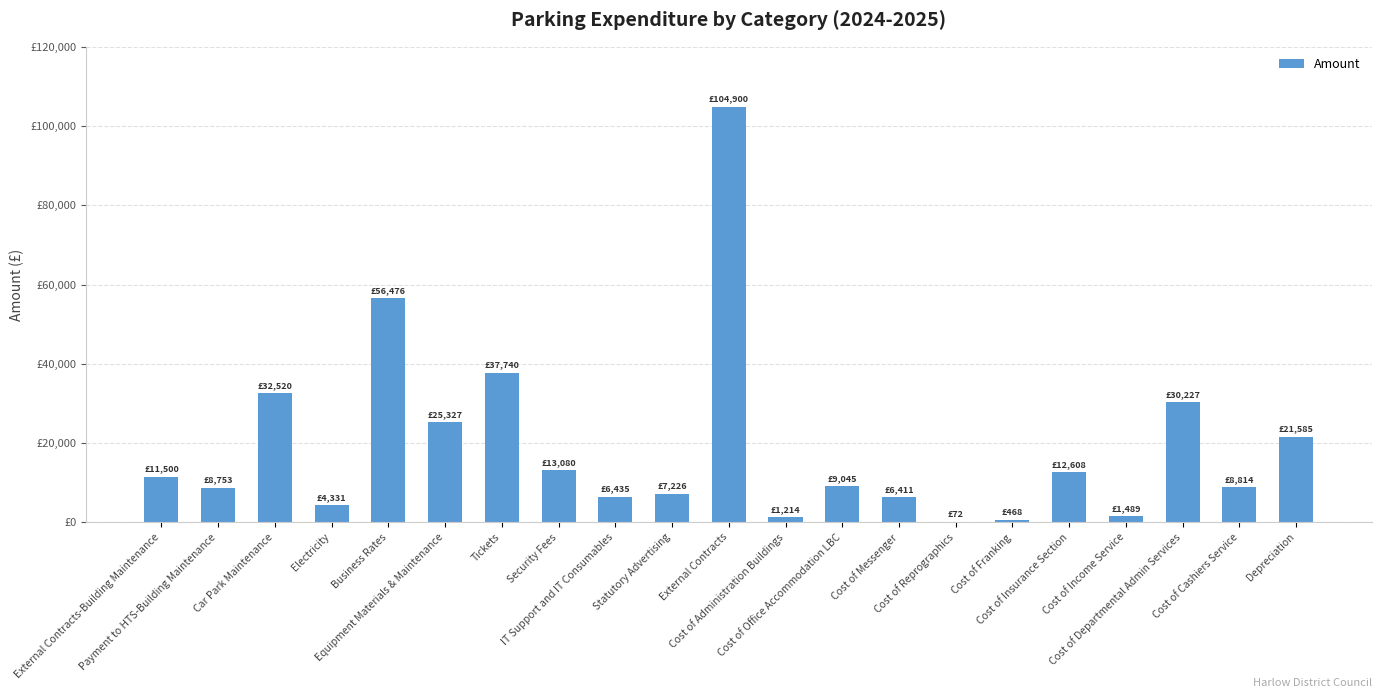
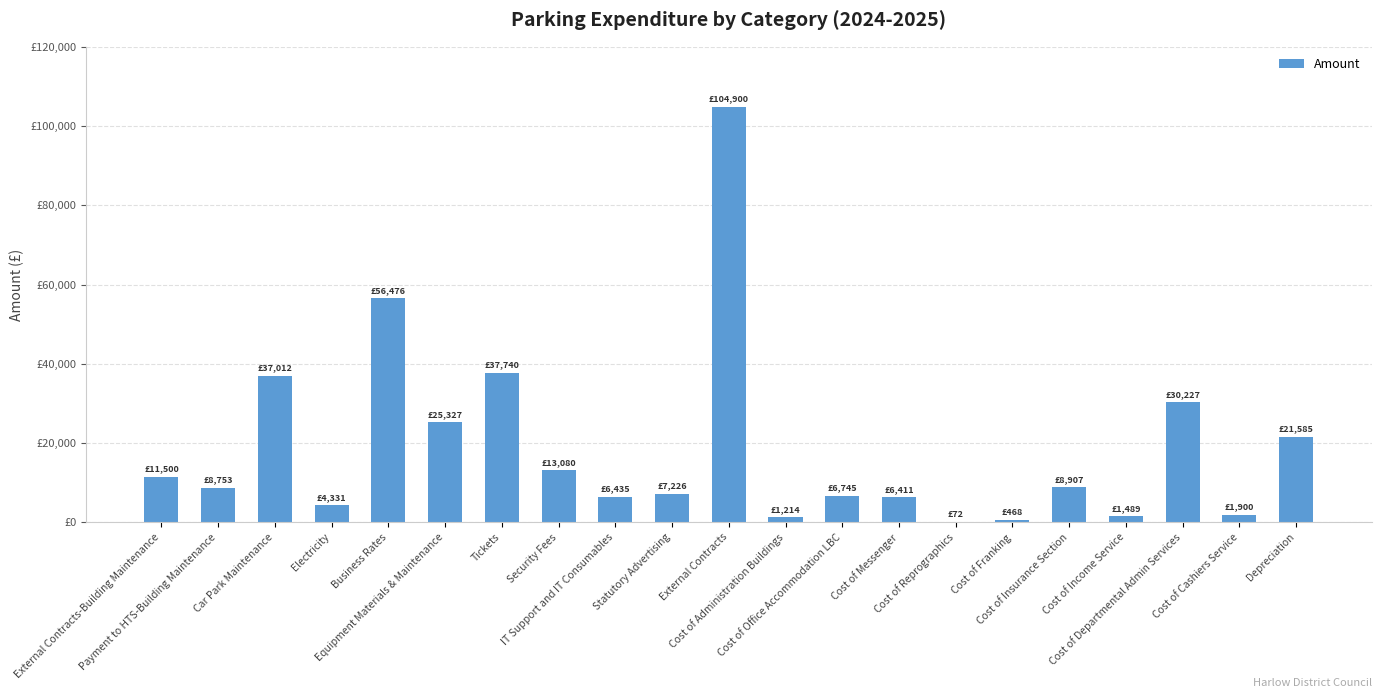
Car Park Maintenance: £32,520 -> £37,012
Cost of Office Accommodation LBC: £9,045 -> £6,745
Cost of Insurance Section: £12,608 -> £8,907
Cost of Cashiers Service: £8,814 -> £1,900
